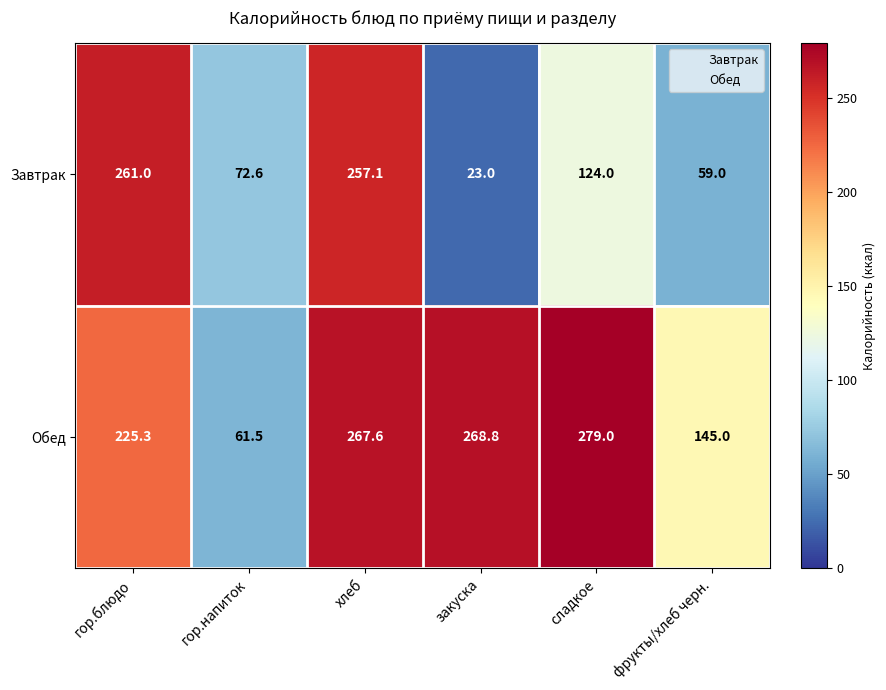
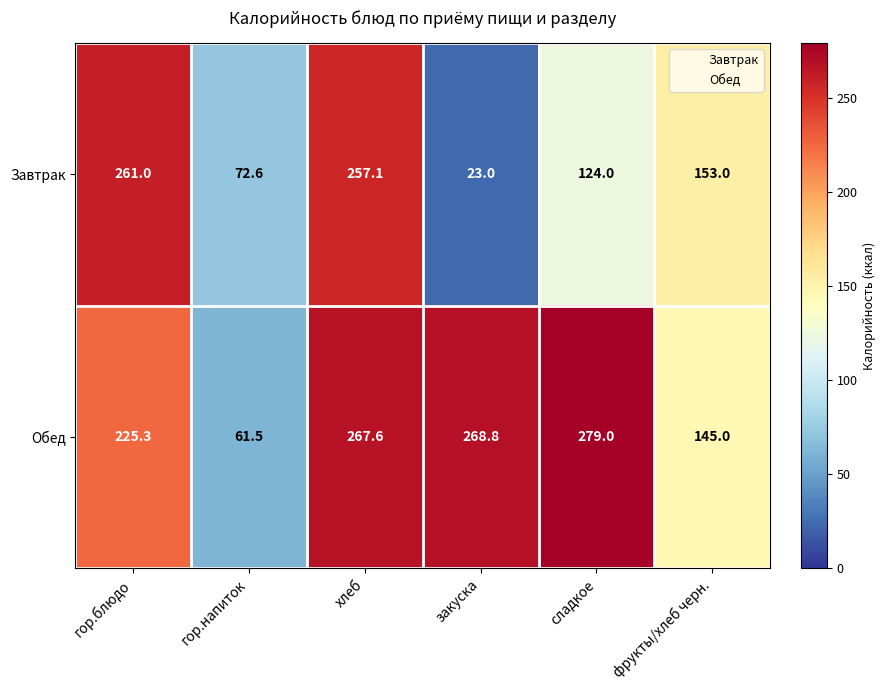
Завтрак, фрукты/хлеб черн.: 59.0 -> 153.0
